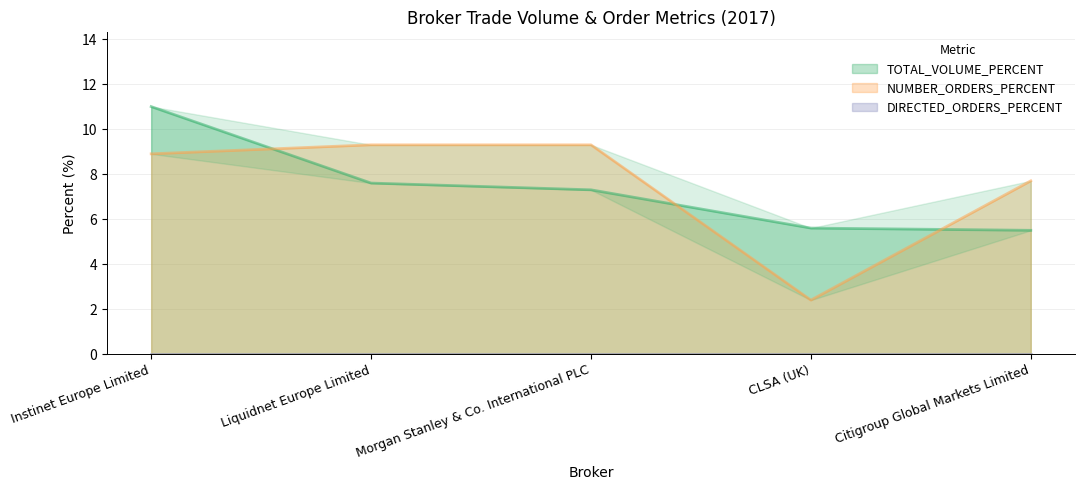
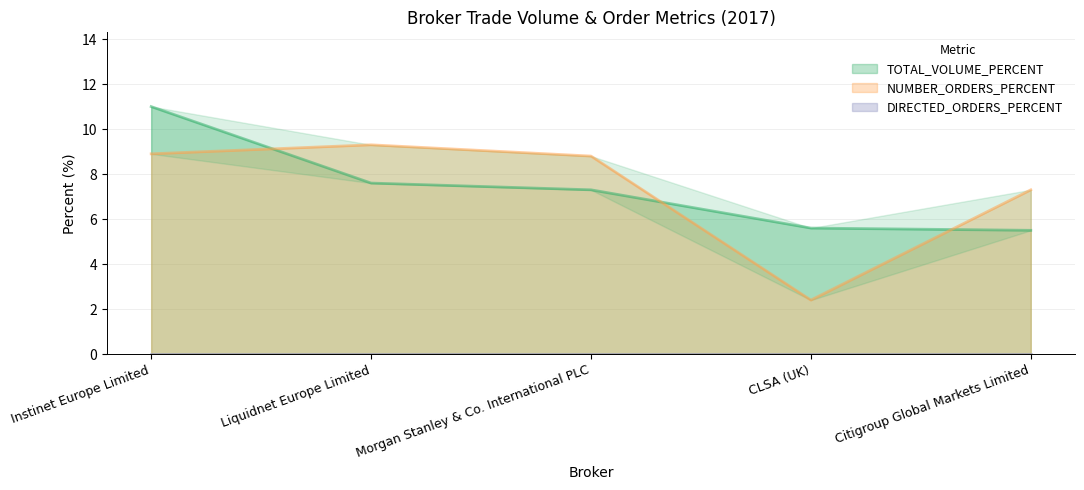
NUMBER_ORDERS_PERCENT, Morgan Stanley & Co. International PLC: 9.3 -> 8.8
NUMBER_ORDERS_PERCENT, Citigroup Global Markets Limited: 7.7 -> 7.3
